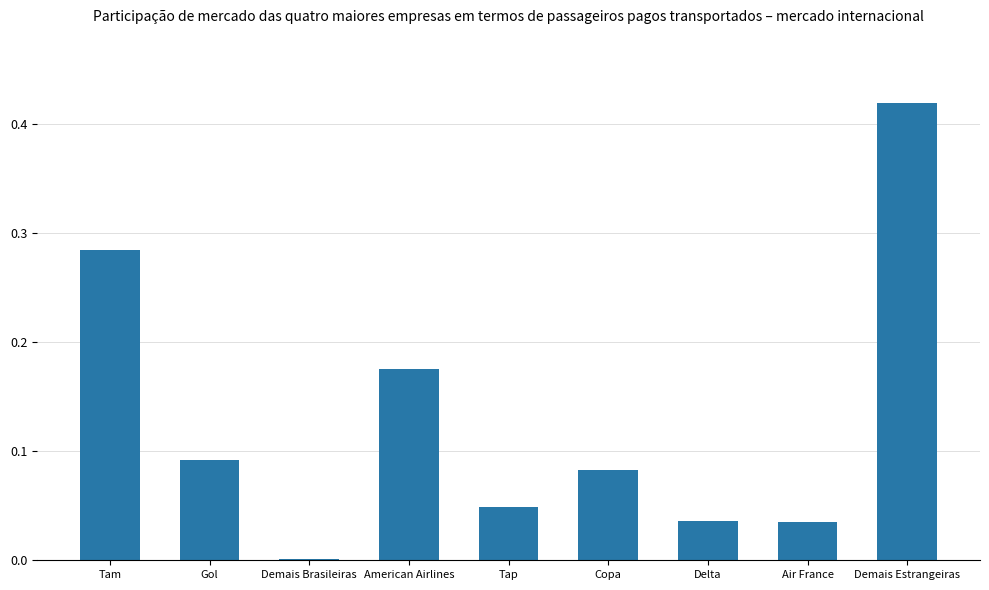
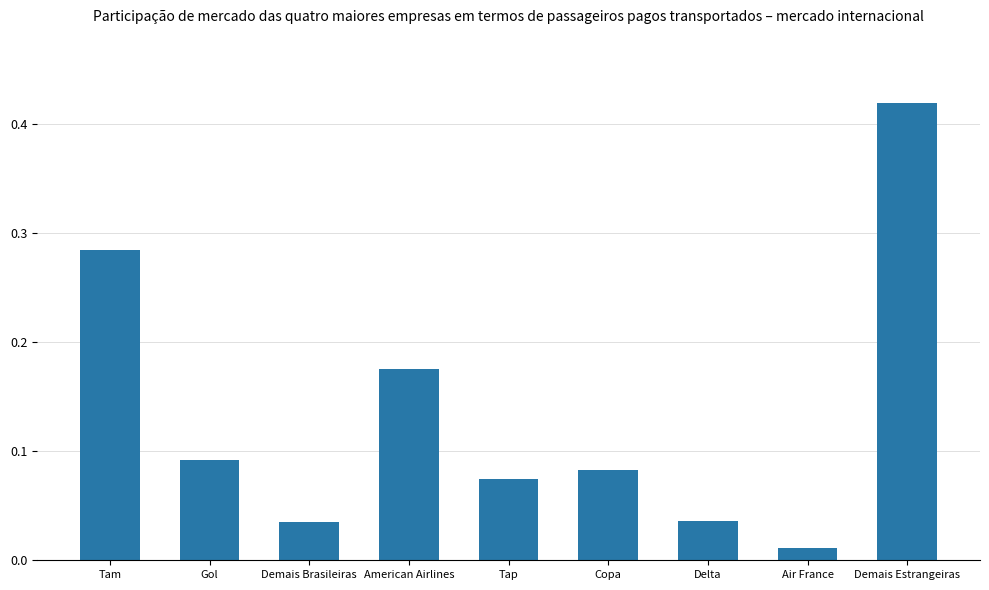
Demais Brasileiras: 0.001 -> 0.035
Tap: 0.048 -> 0.075
Air France: 0.035 -> 0.011
